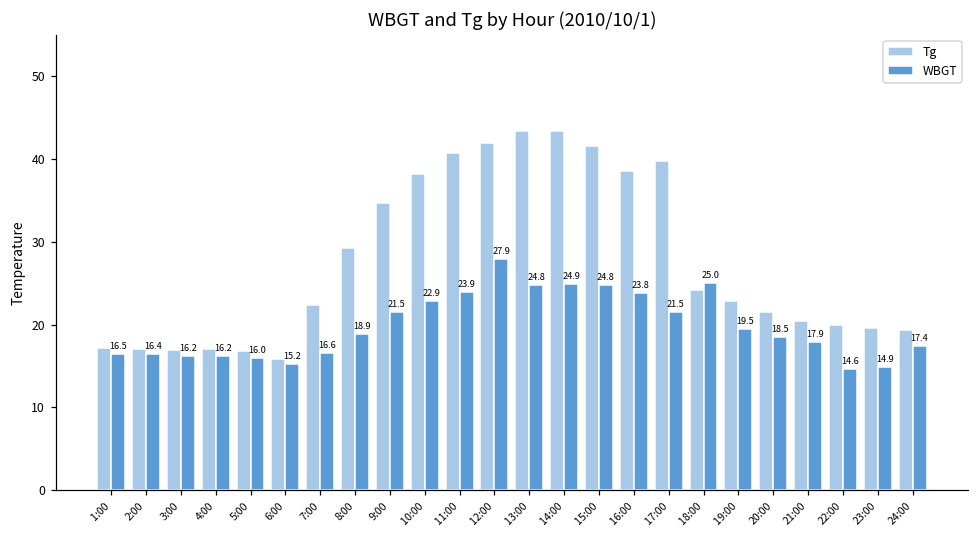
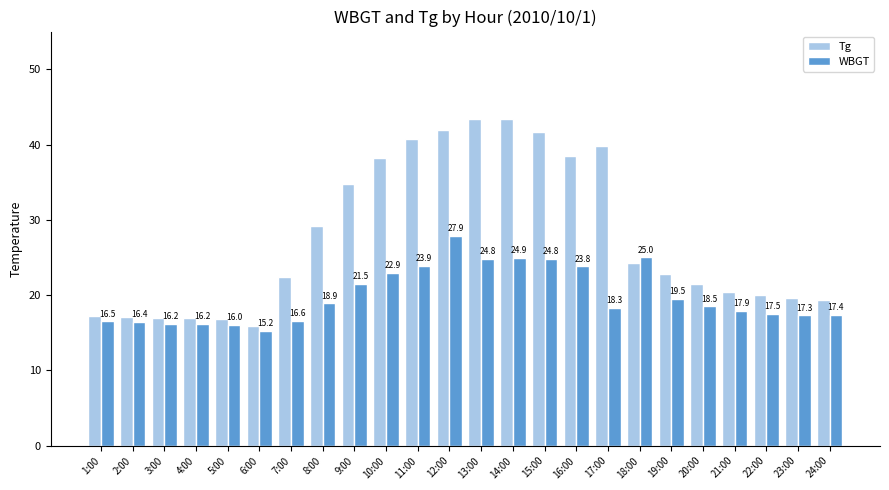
WBGT, 17:00: 21.5 -> 18.3
WBGT, 22:00: 14.6 -> 17.5
WBGT, 23:00: 14.9 -> 17.3
